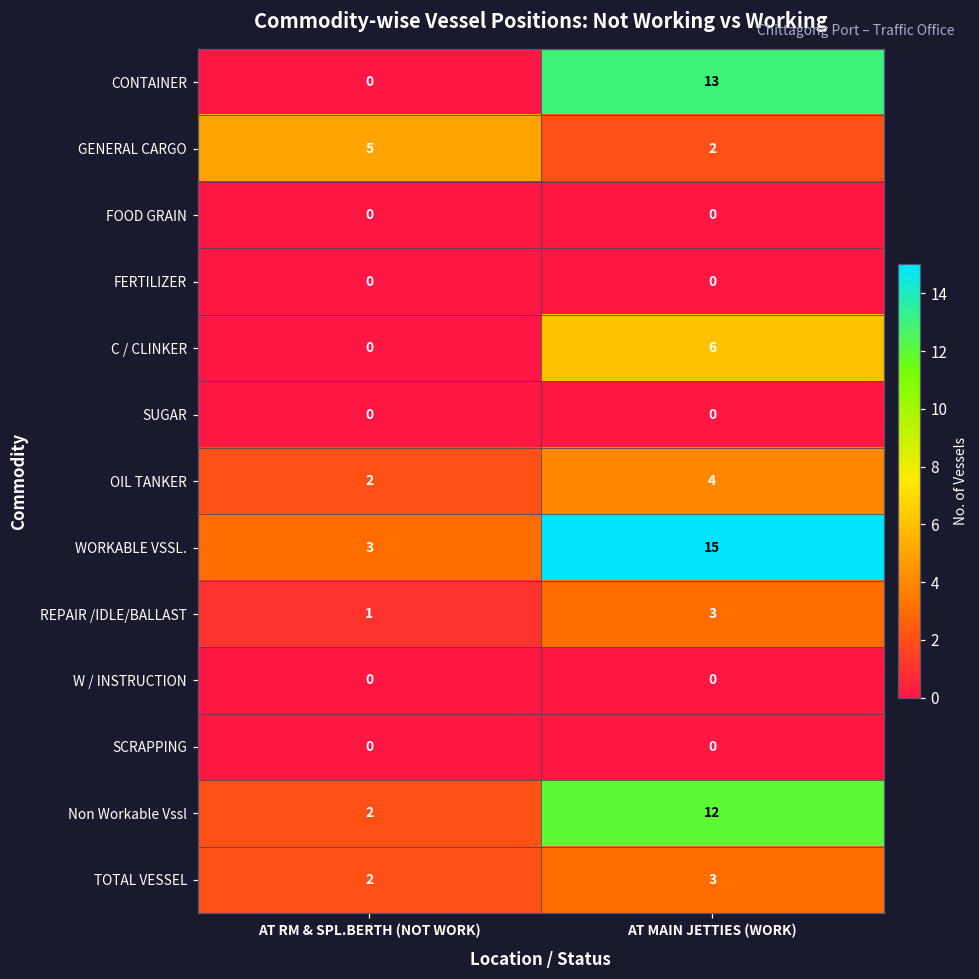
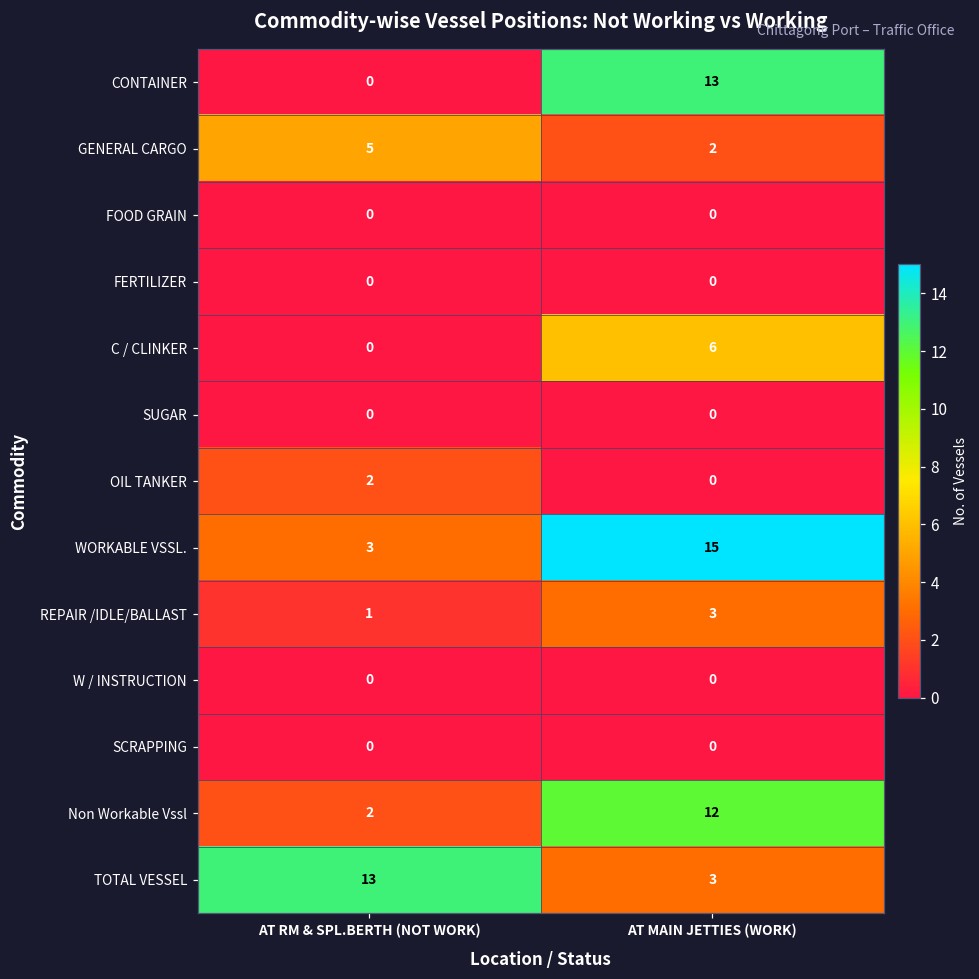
OIL TANKER, AT MAIN JETTIES (WORK): 4 -> 0
TOTAL VESSEL, AT RM & SPL.BERTH (NOT WORK): 2 -> 13
